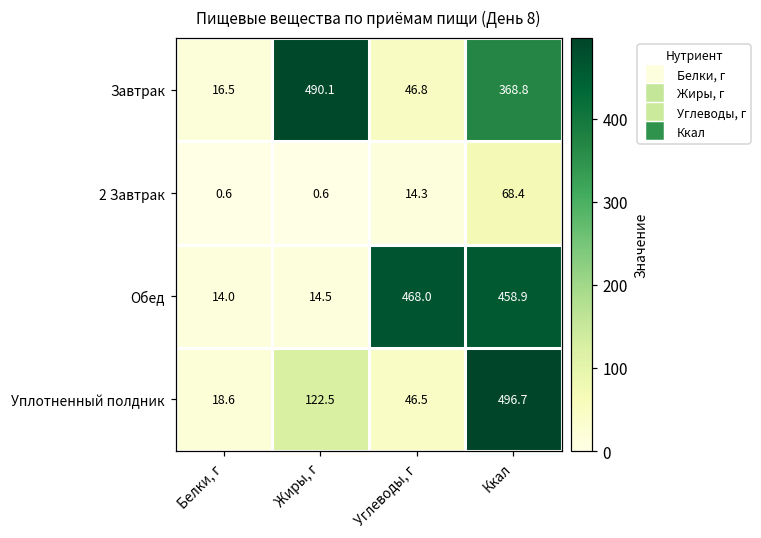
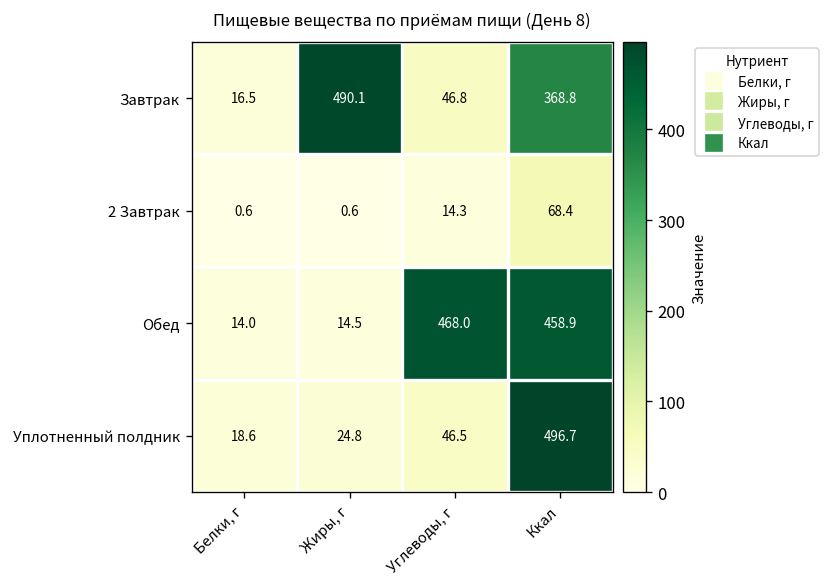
Уплотненный полдник, Жиры, г: 122.5 -> 24.8
